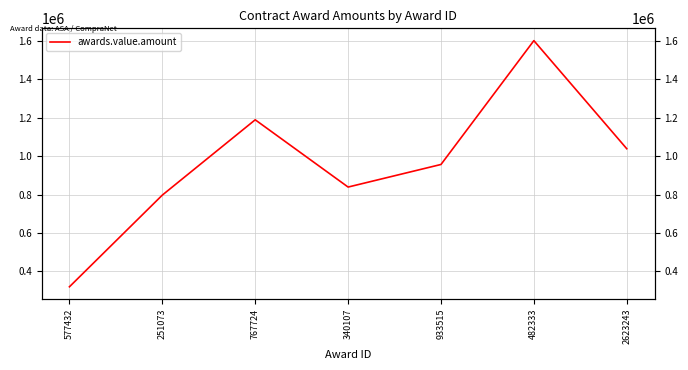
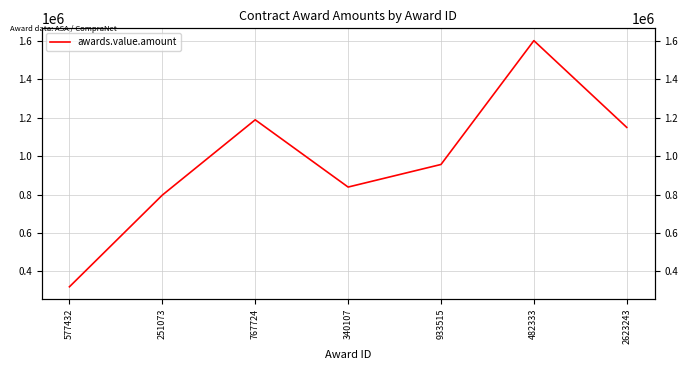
2623243: 1040000 -> 1150000
